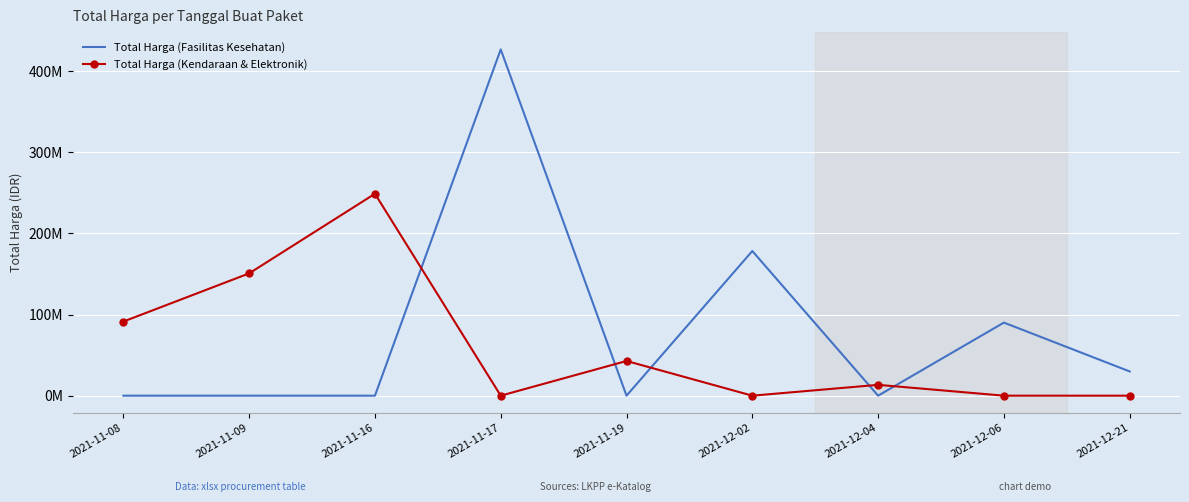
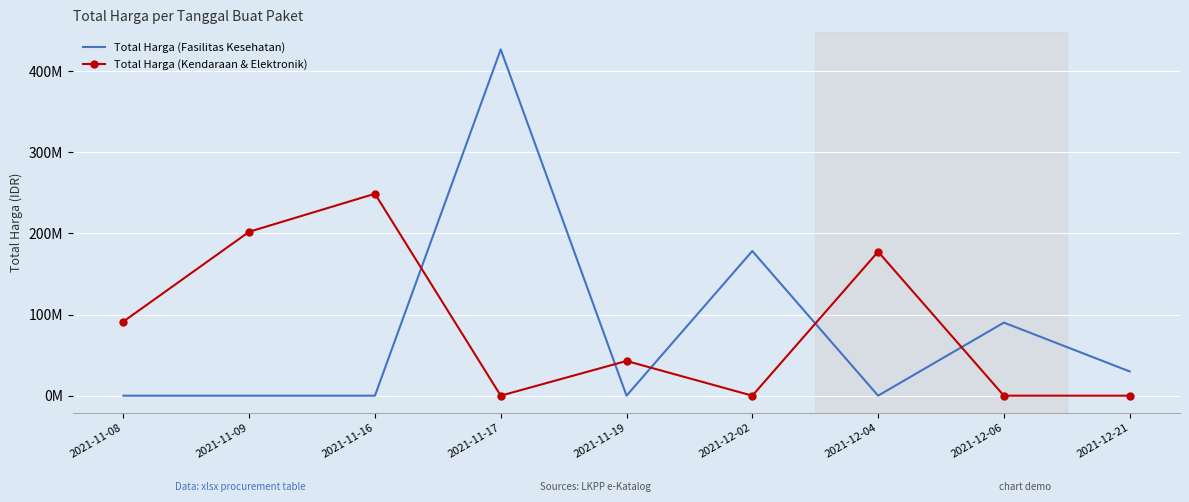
Total Harga (Kendaraan & Elektronik), 2021-11-09: 150000000 -> 200000000
Total Harga (Kendaraan & Elektronik), 2021-12-04: 10000000 -> 180000000
